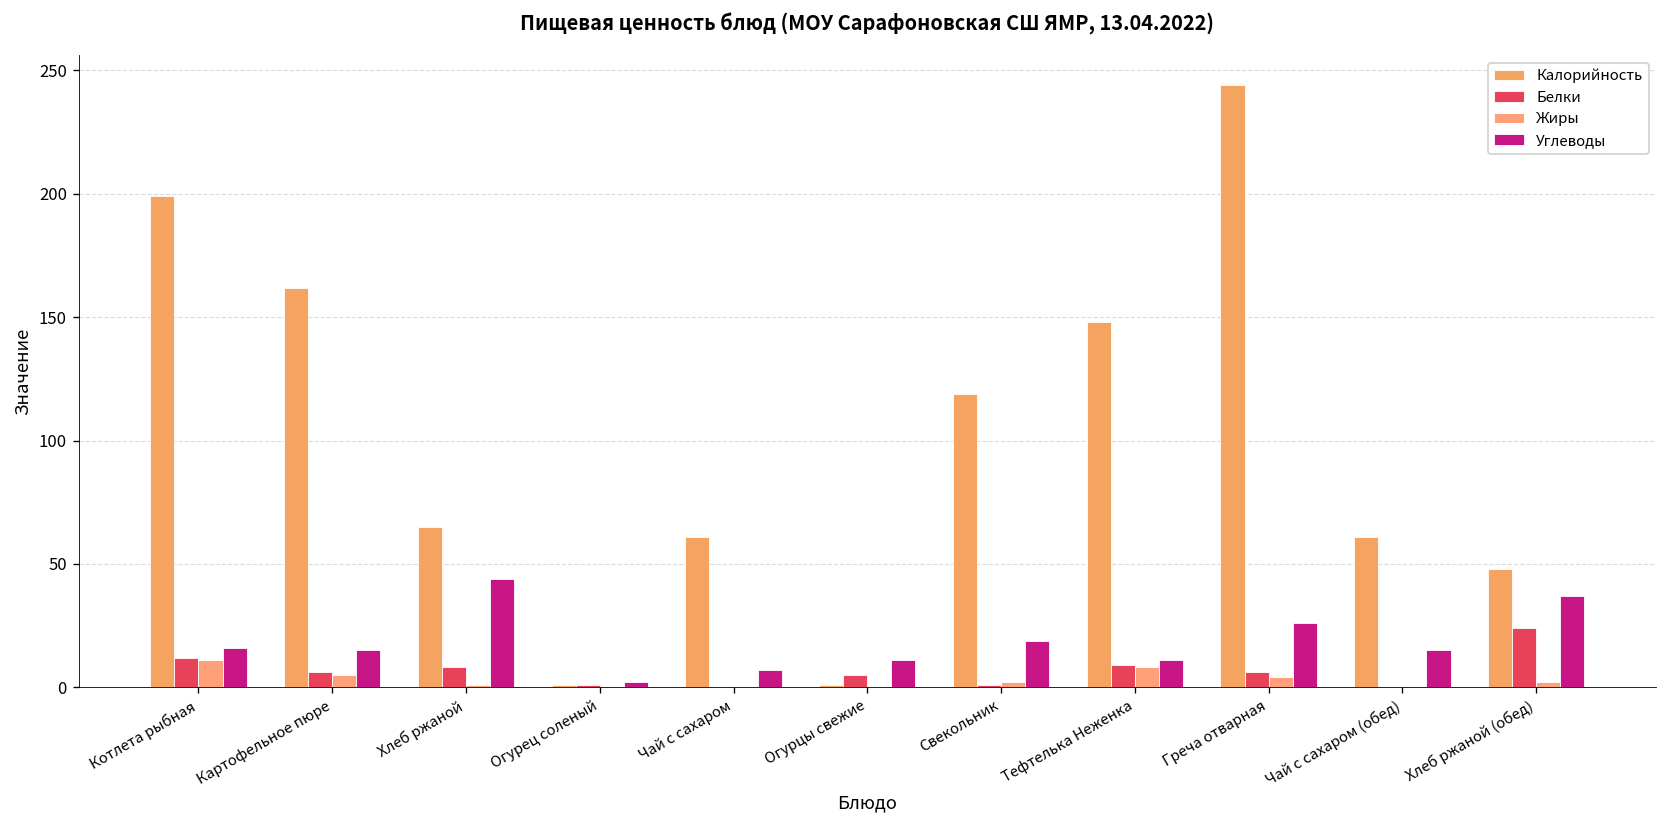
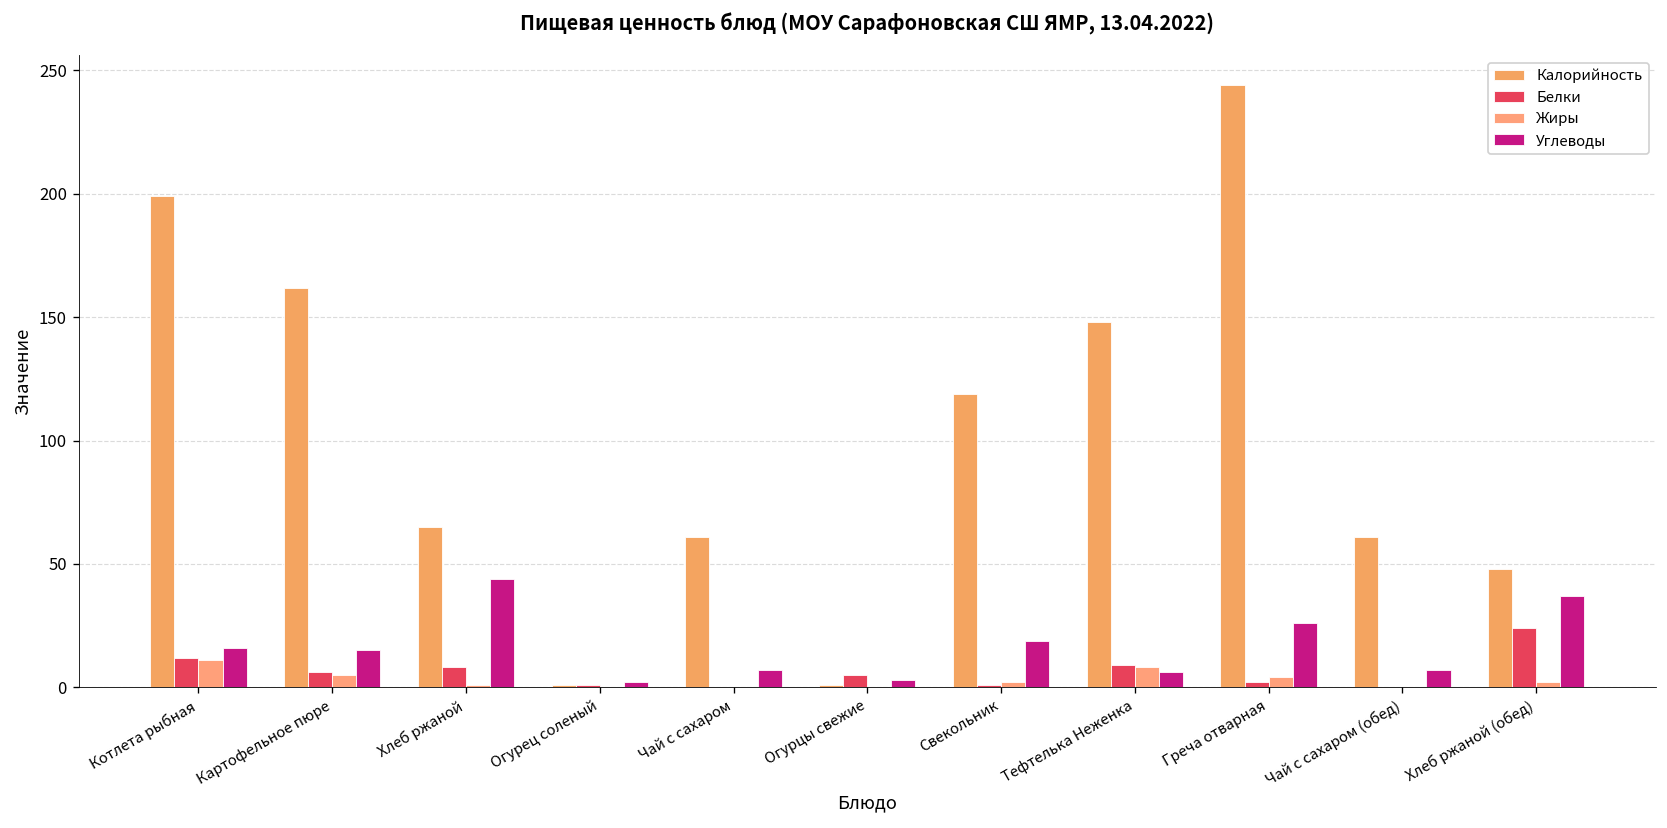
Углеводы, Огурцы свежие: 11 -> 3
Углеводы, Тефтелька Неженка: 11 -> 6
Белки, Греча отварная: 6 -> 2
Углеводы, Чай с сахаром (обед): 15 -> 7
